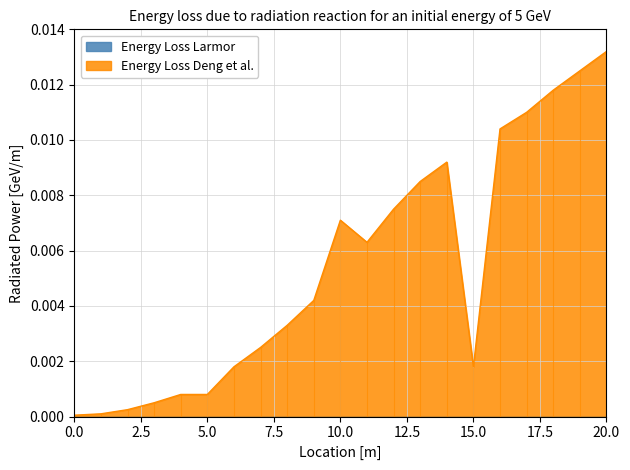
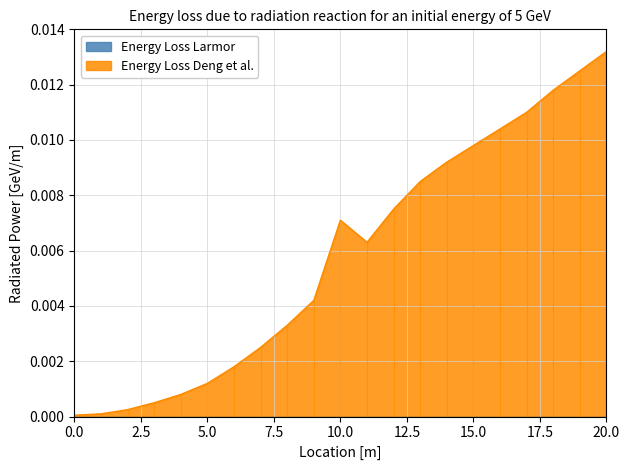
Energy Loss Deng et al., 5.0: 0.0008 -> 0.0012
Energy Loss Deng et al., 15.0: 0.0018 -> 0.0098
